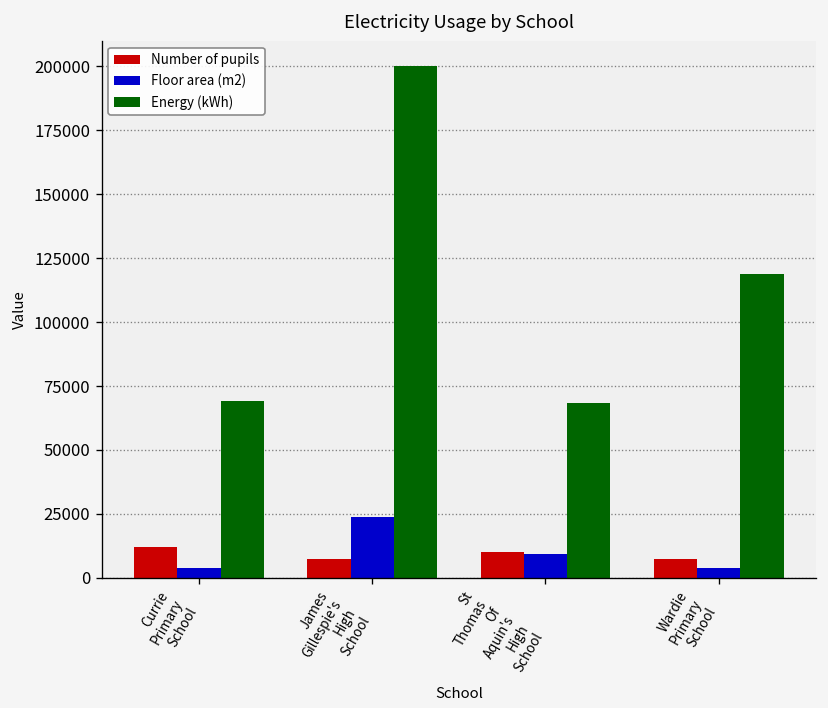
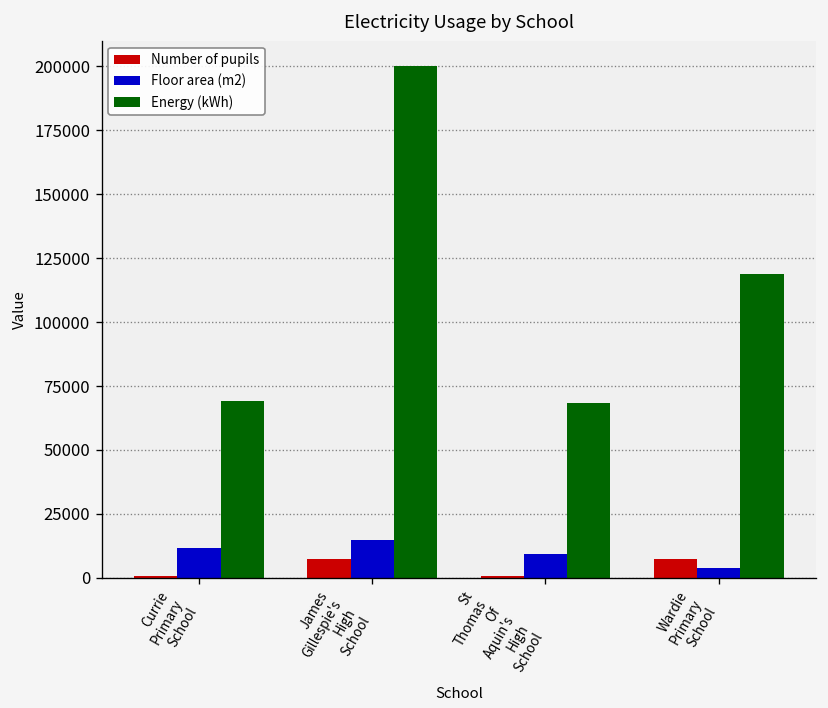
Number of pupils, Currie Primary School: 12000 -> 1000
Floor area (m2), Currie Primary School: 4000 -> 12000
Floor area (m2), James Gillespie's High School: 24000 -> 15000
Number of pupils, St Thomas Of Aquin's High School: 10000 -> 1000
